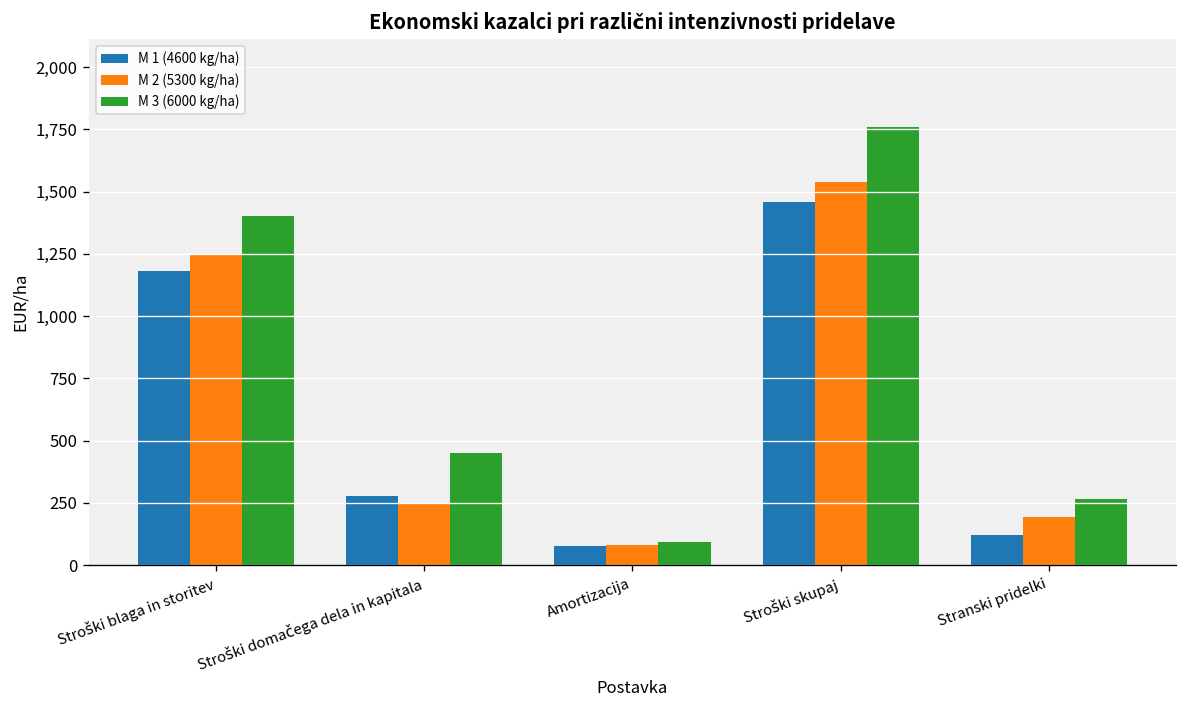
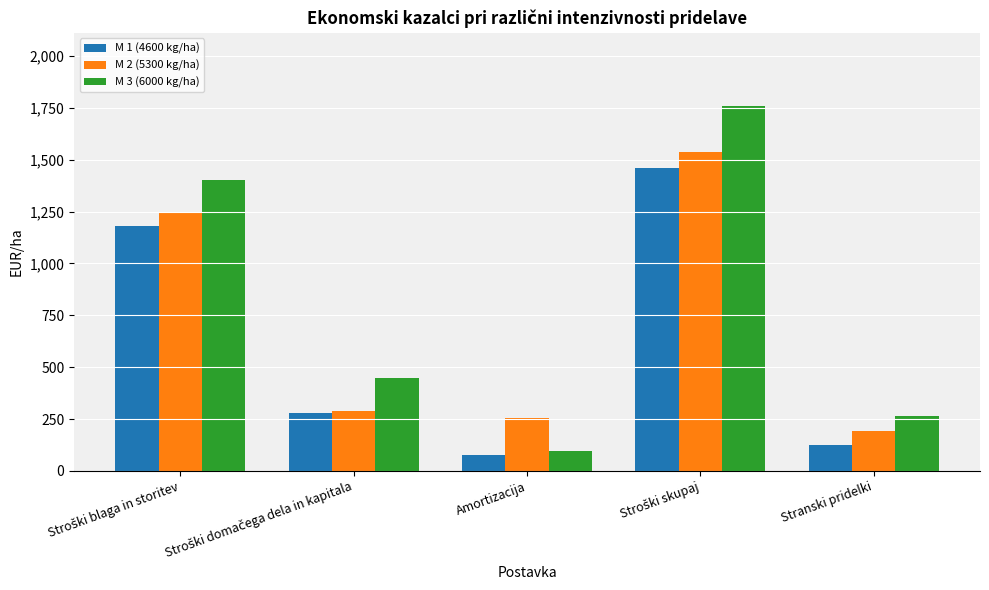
M 2 (5300 kg/ha), Stroški domačega dela in kapitala: 250 -> 290
M 2 (5300 kg/ha), Amortizacija: 80 -> 250
